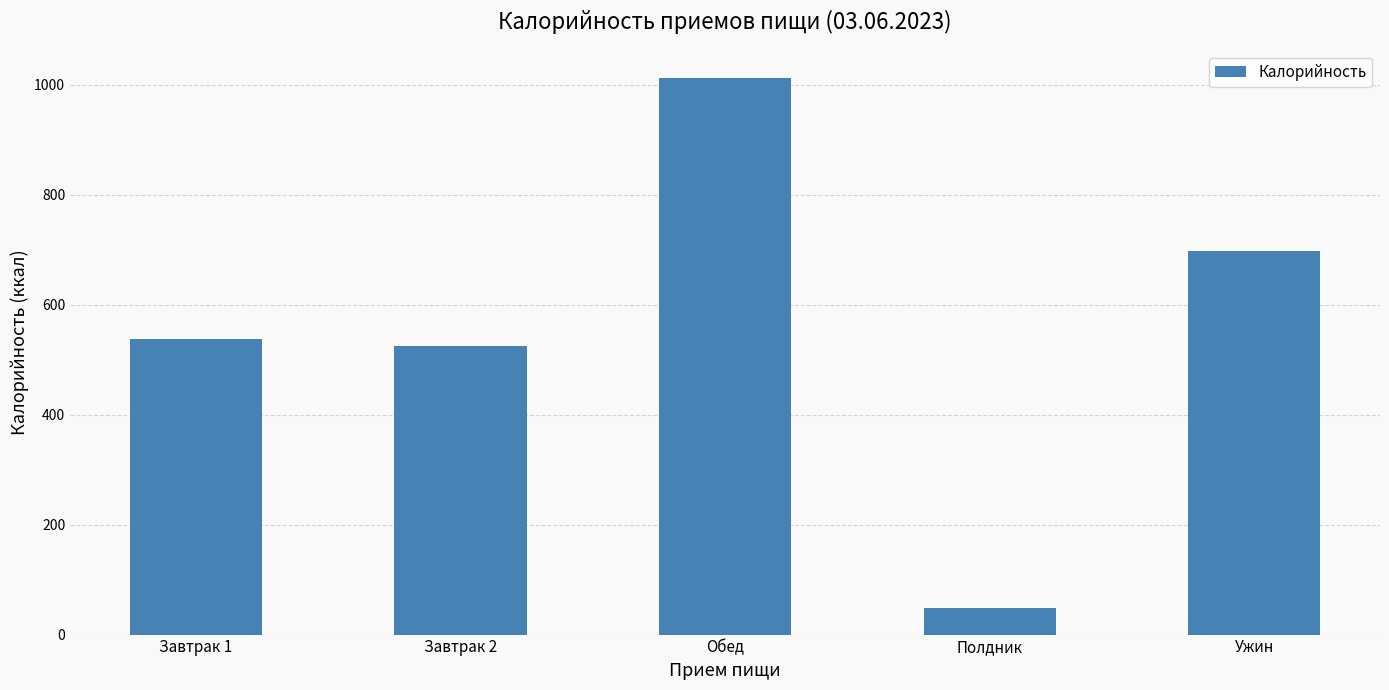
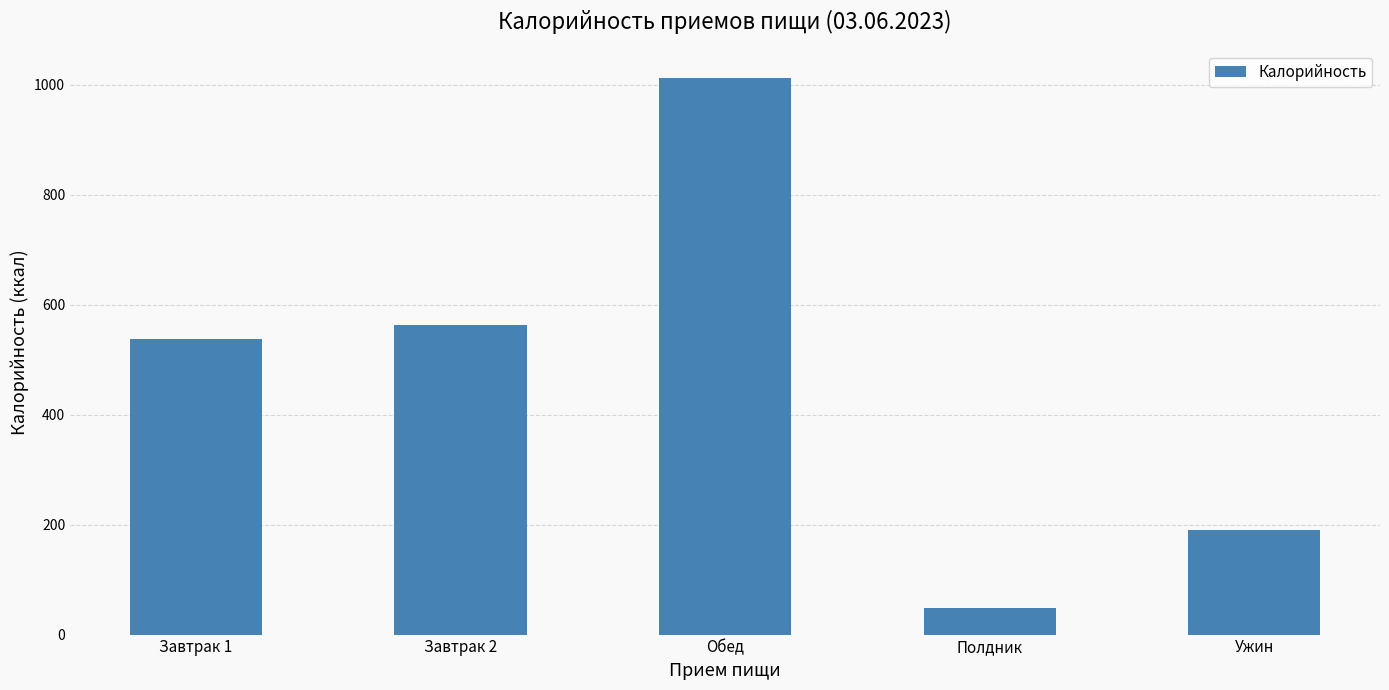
Завтрак 2: 530 -> 560
Ужин: 700 -> 190
